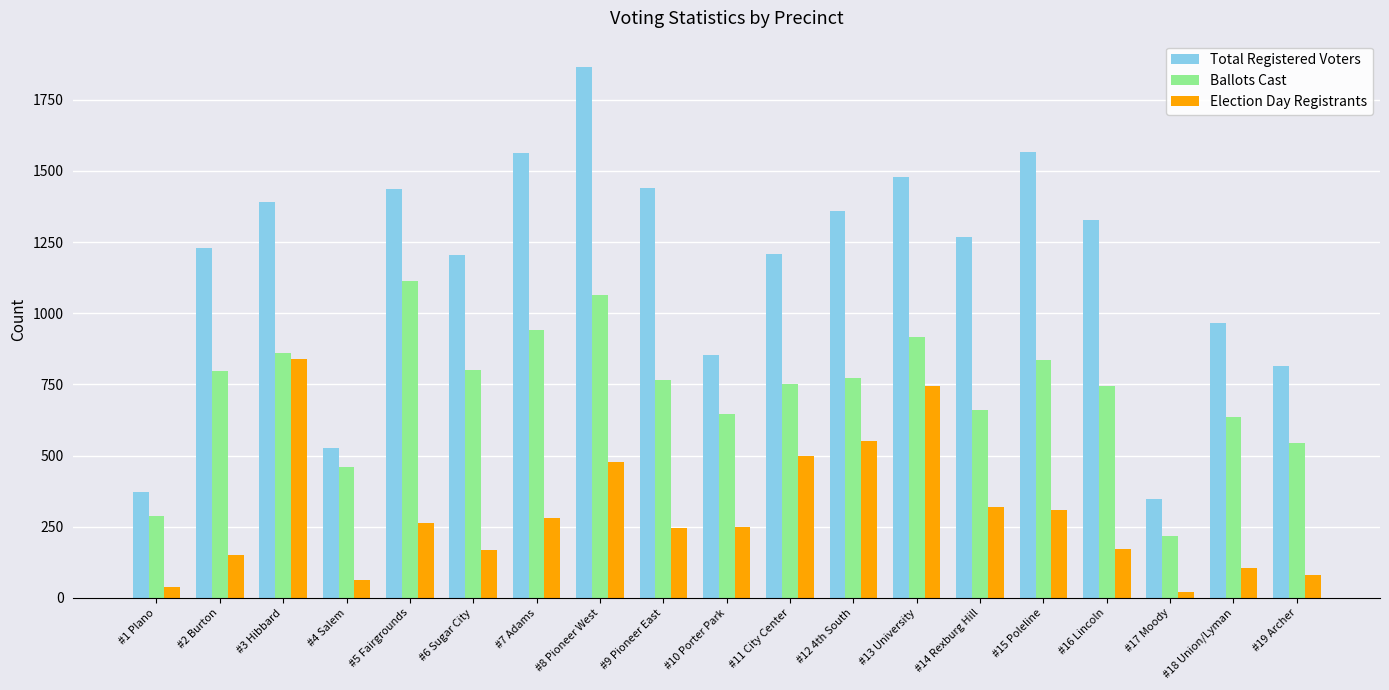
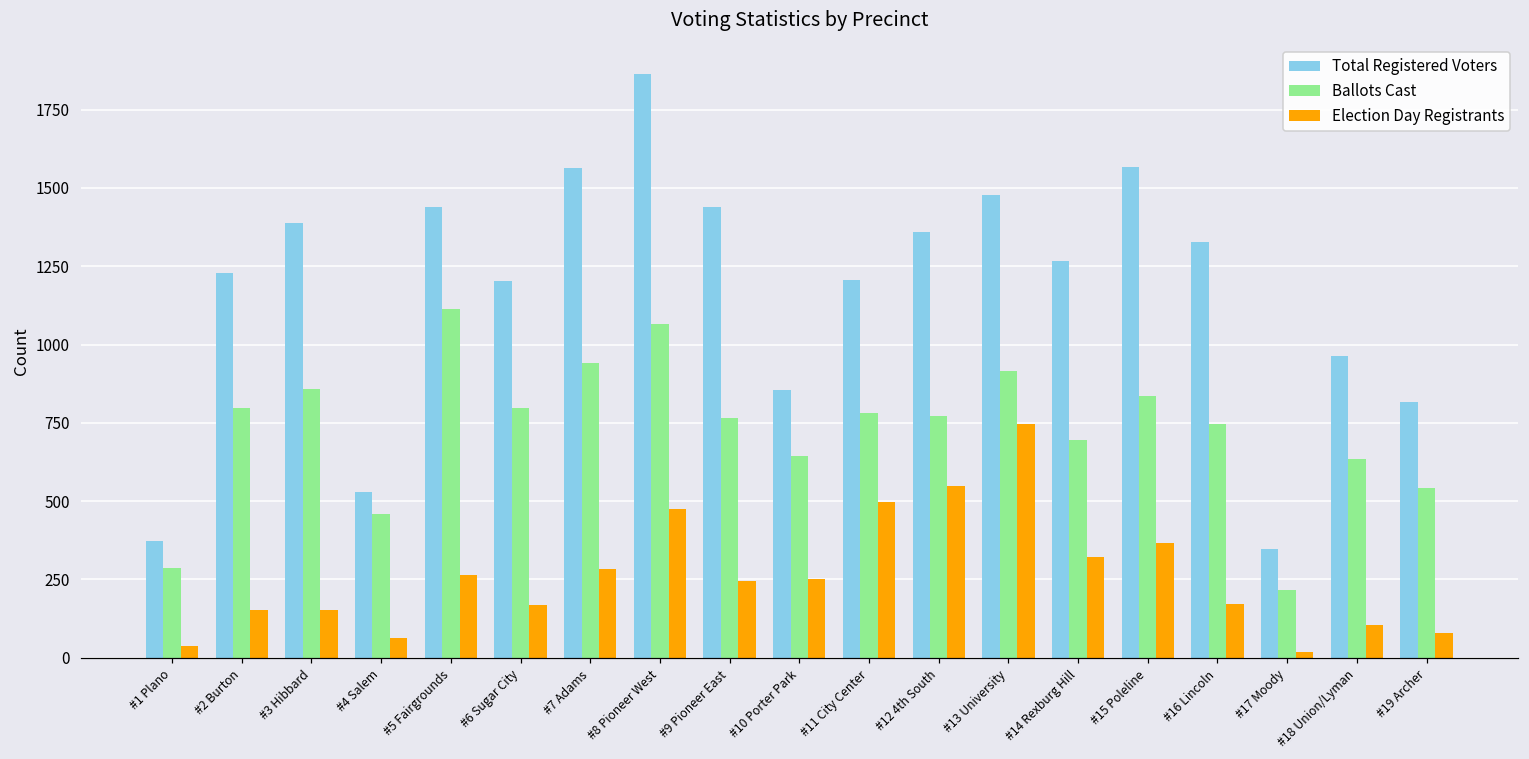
Election Day Registrants, #3 Hibbard: 840 -> 150
Ballots Cast, #11 City Center: 750 -> 780
Ballots Cast, #14 Rexburg Hill: 660 -> 690
Election Day Registrants, #15 Poleline: 310 -> 370
